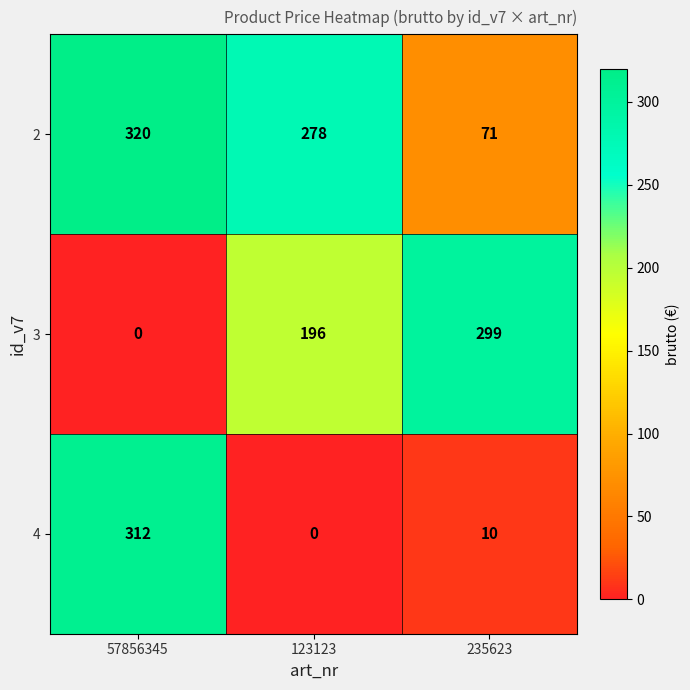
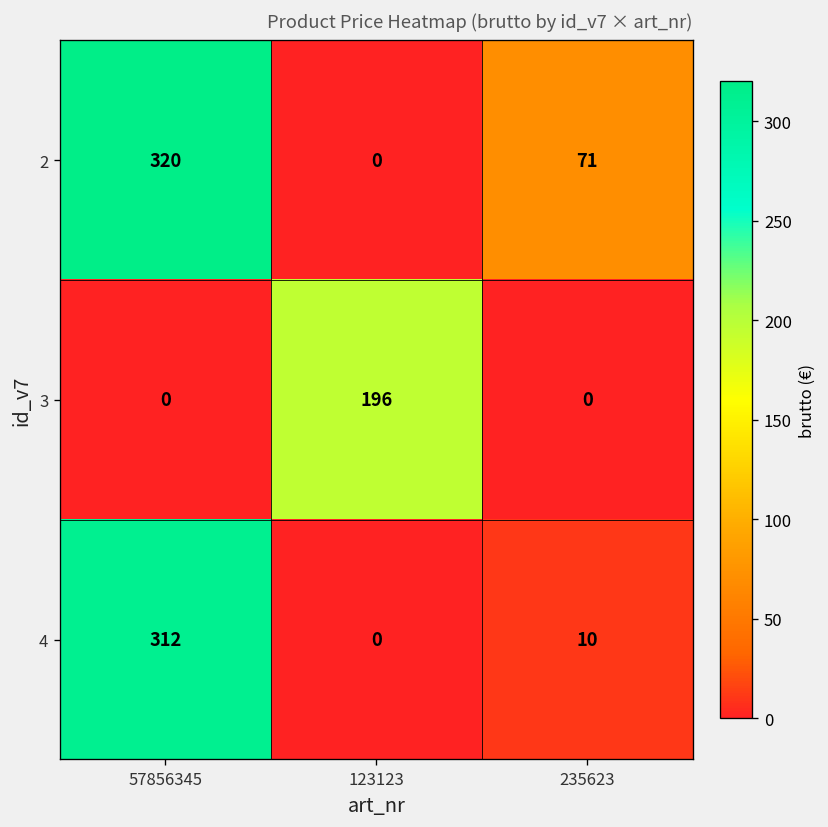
2, 123123: 278 -> 0
3, 235623: 299 -> 0
